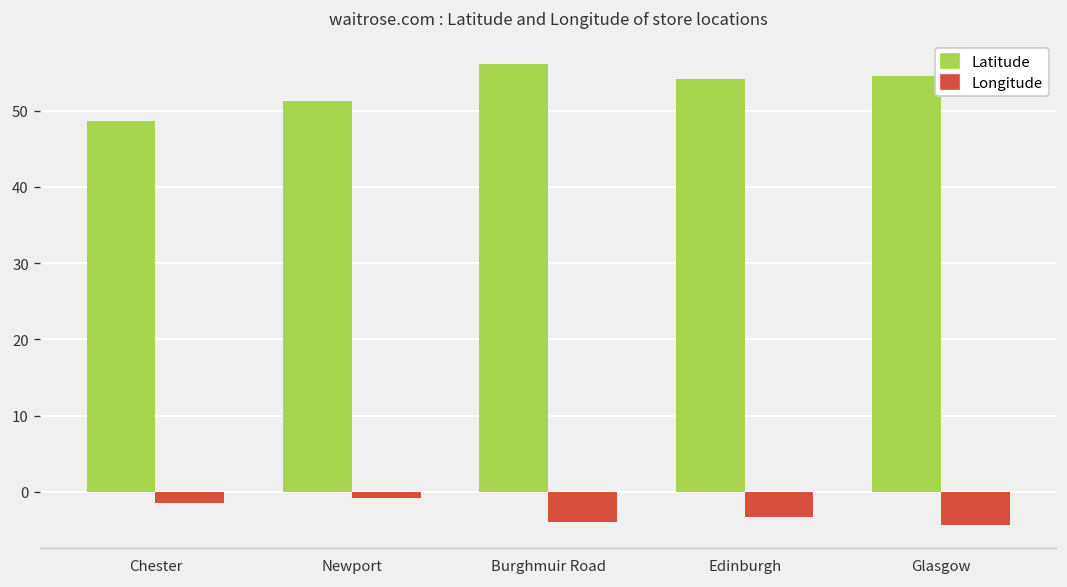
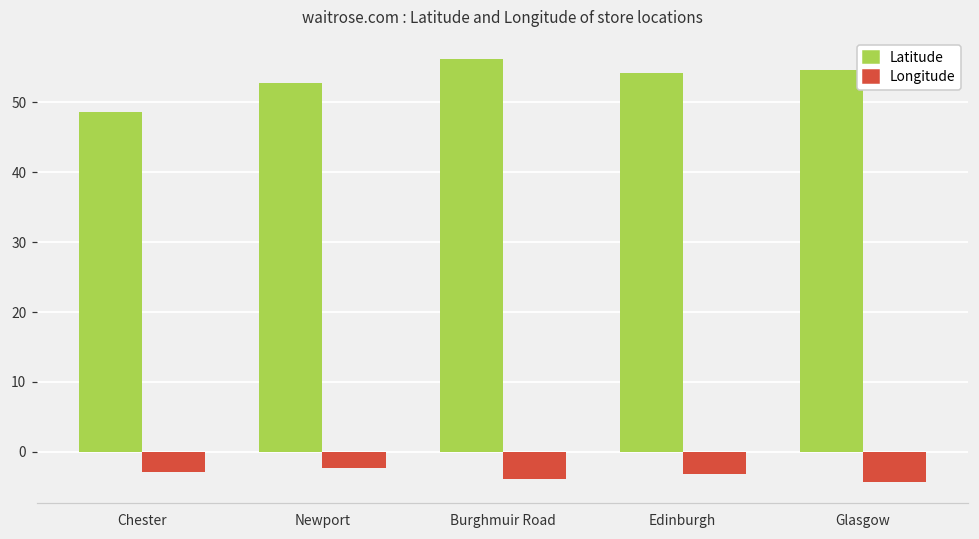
Longitude, Chester: -1 -> -3
Latitude, Newport: 51 -> 53
Longitude, Newport: -1 -> -2
